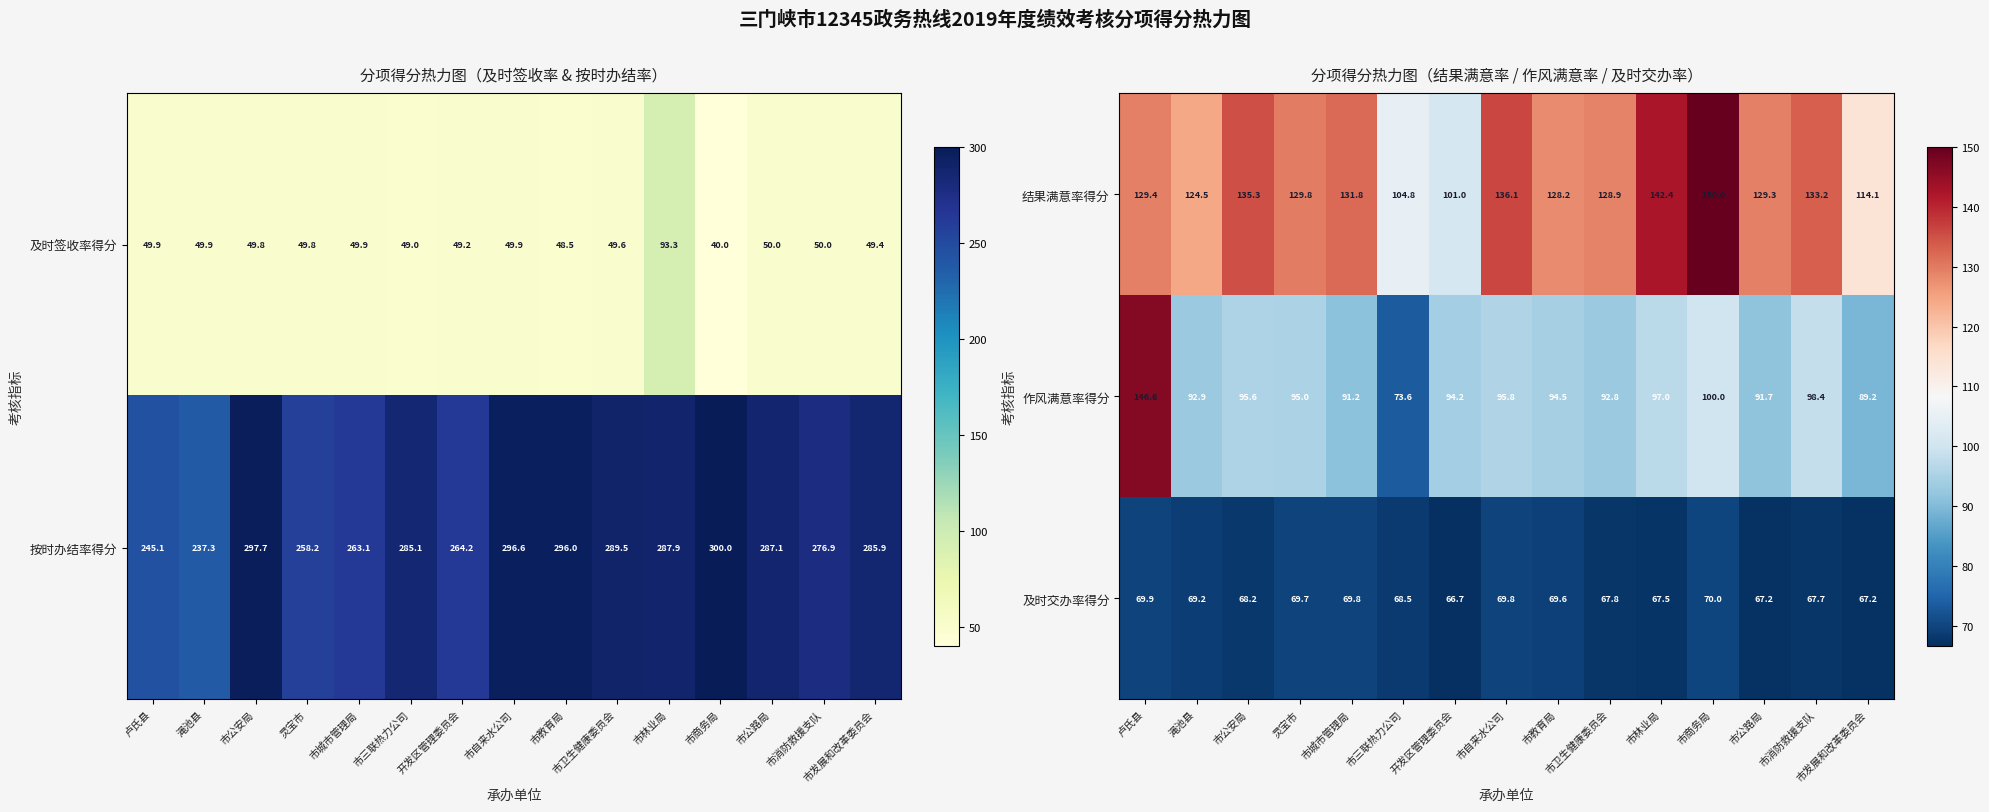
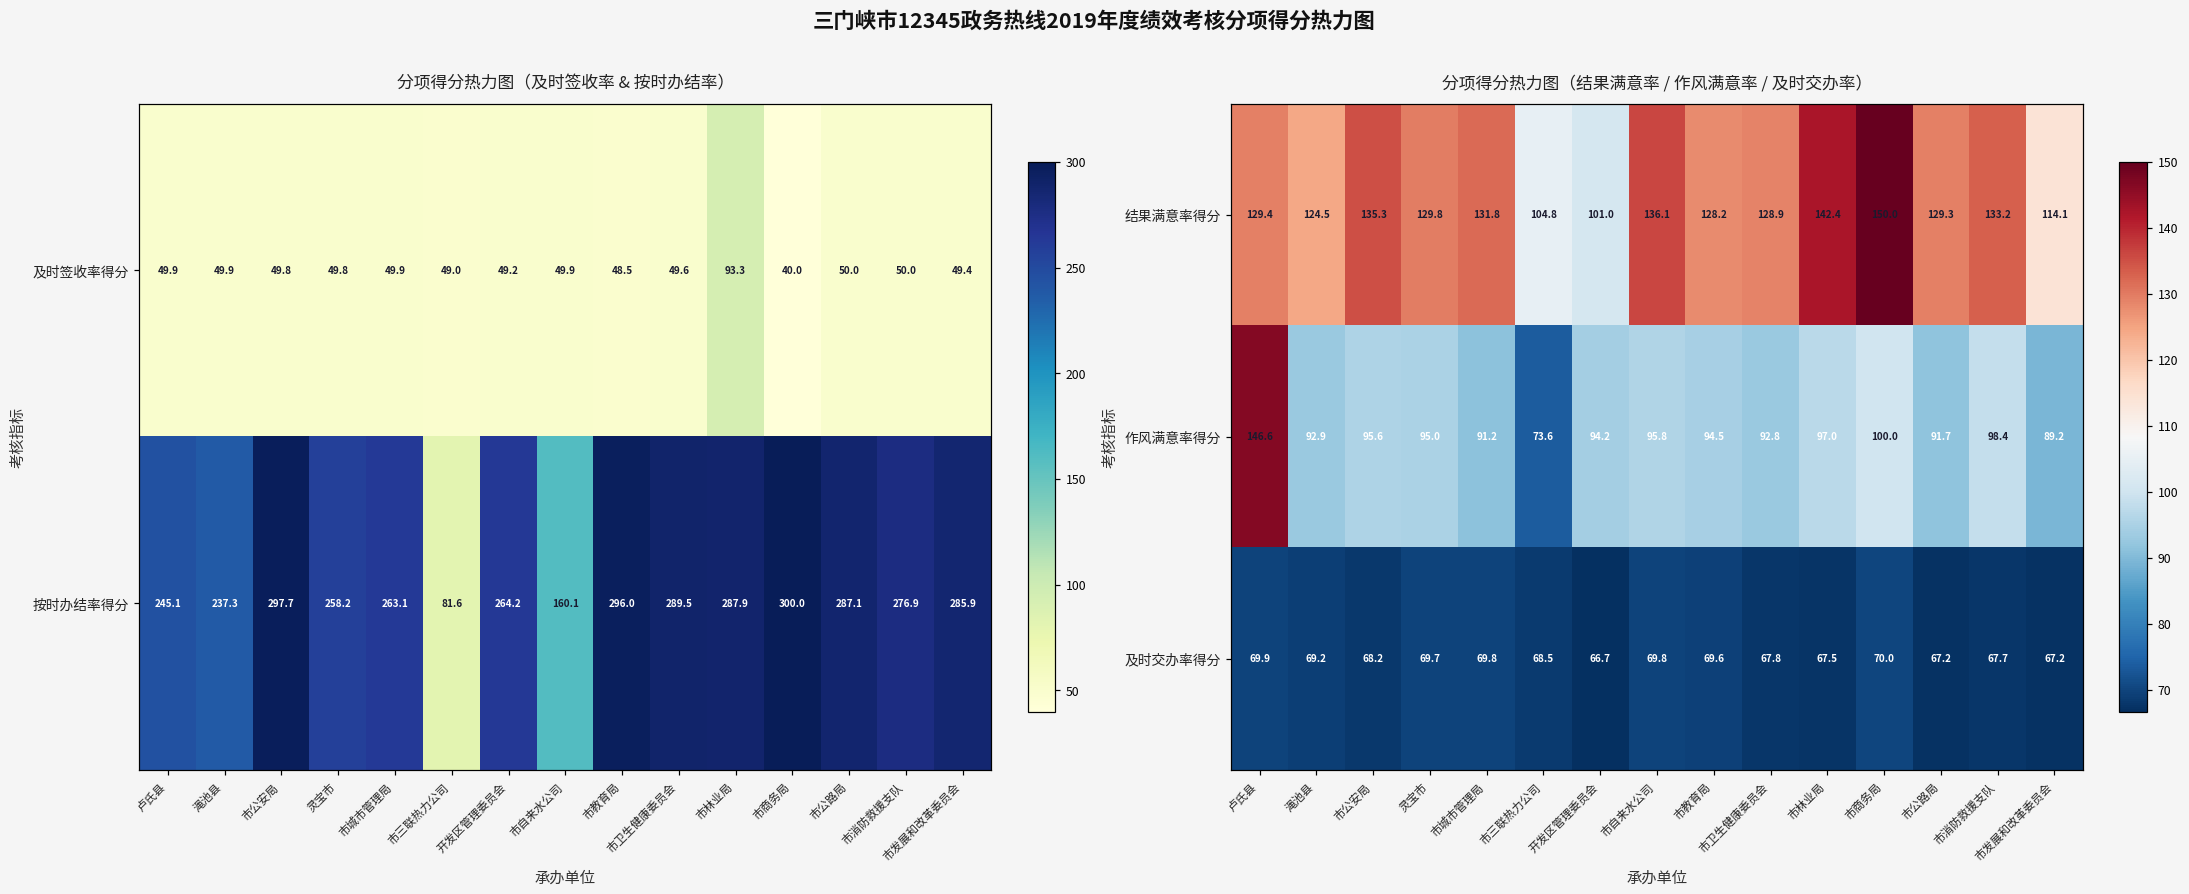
分项得分热力图（及时签收率 & 按时办结率）, 按时办结率得分, 市三联热力公司: 285.1 -> 81.6
分项得分热力图（及时签收率 & 按时办结率）, 按时办结率得分, 市自来水公司: 296.6 -> 160.1
